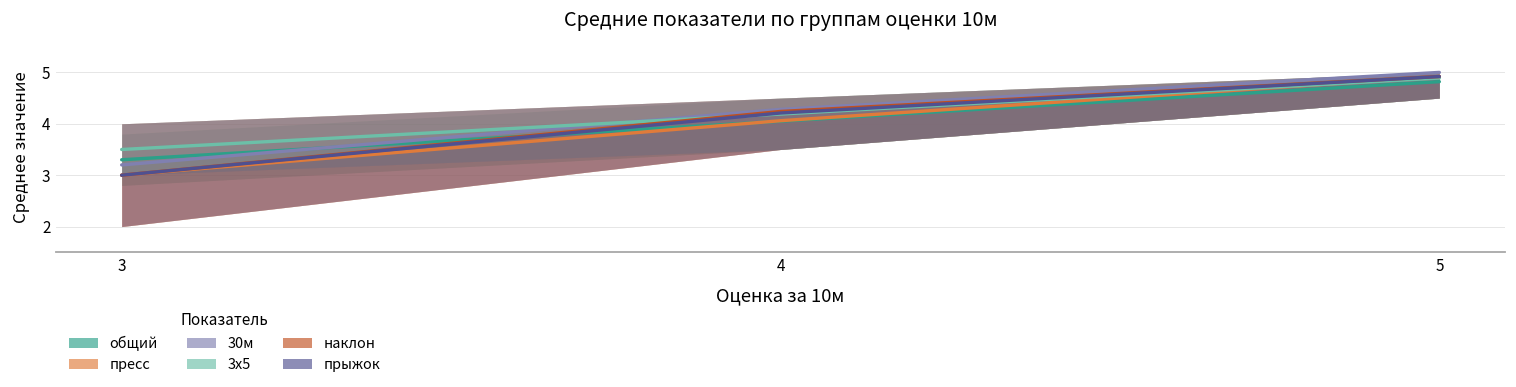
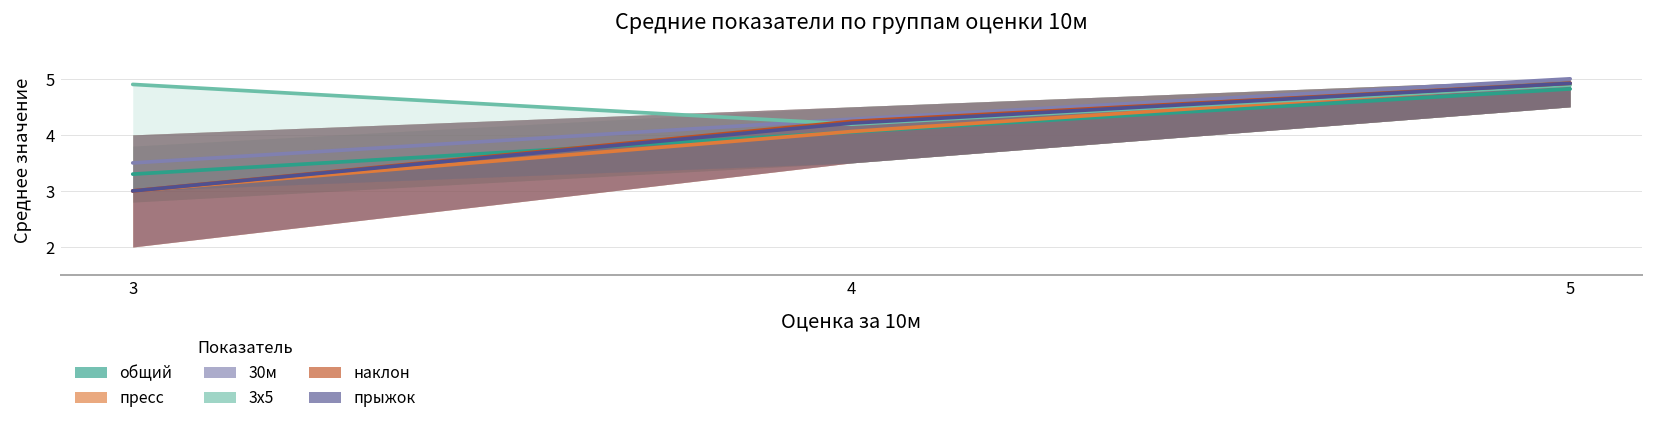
30м, 3: 3.2 -> 3.5
3х5, 3: 3.5 -> 4.9
